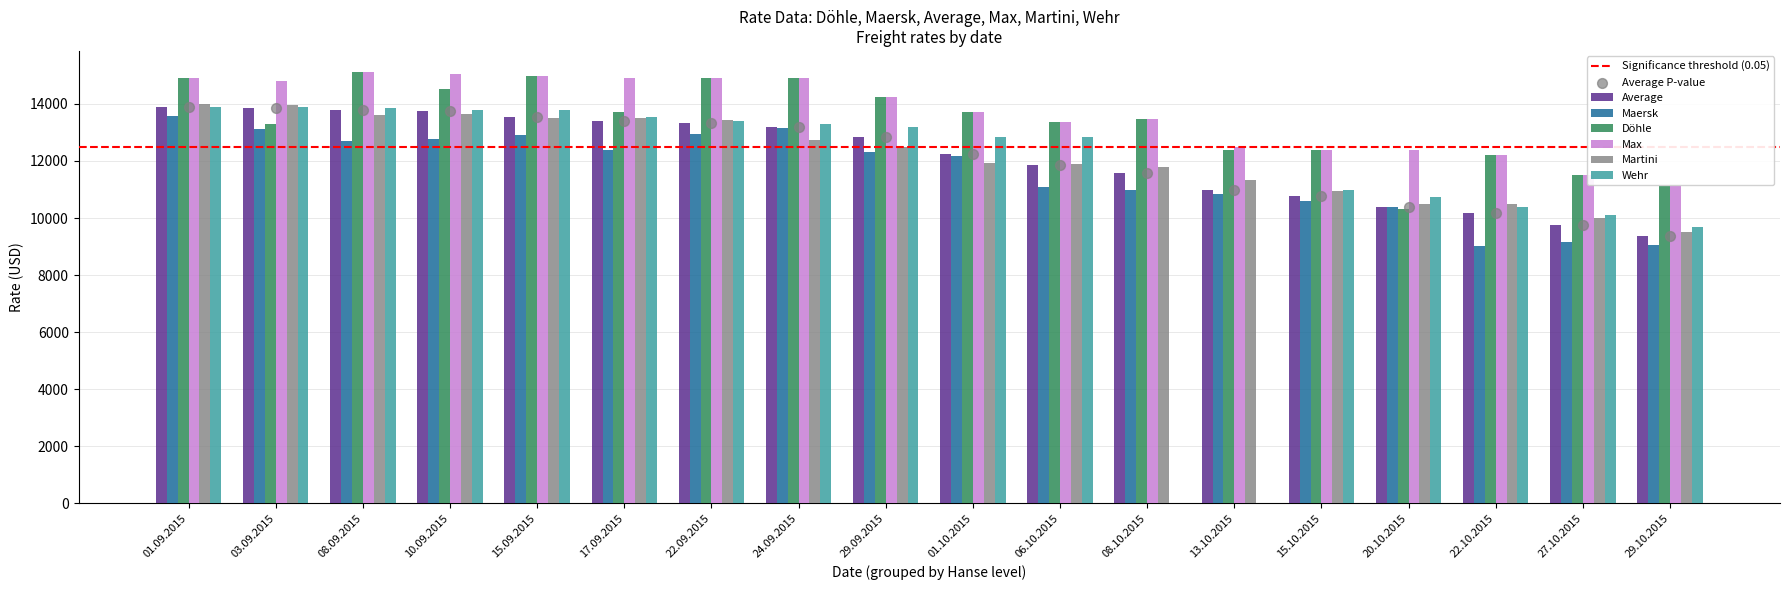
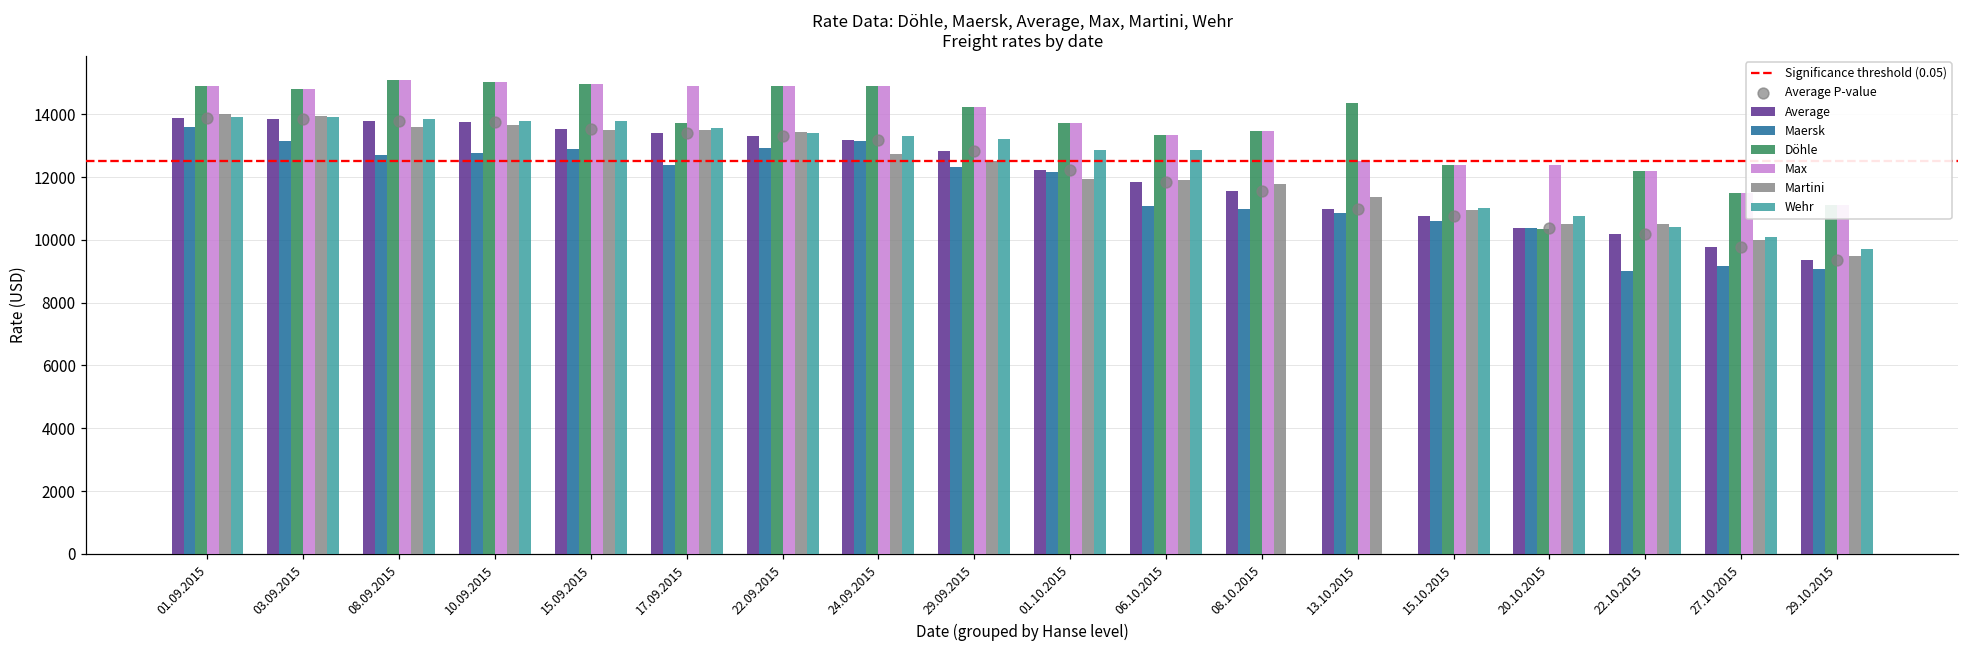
Döhle, 03.09.2015: 13300 -> 14800
Döhle, 10.09.2015: 14500 -> 15000
Döhle, 13.10.2015: 12400 -> 14400
